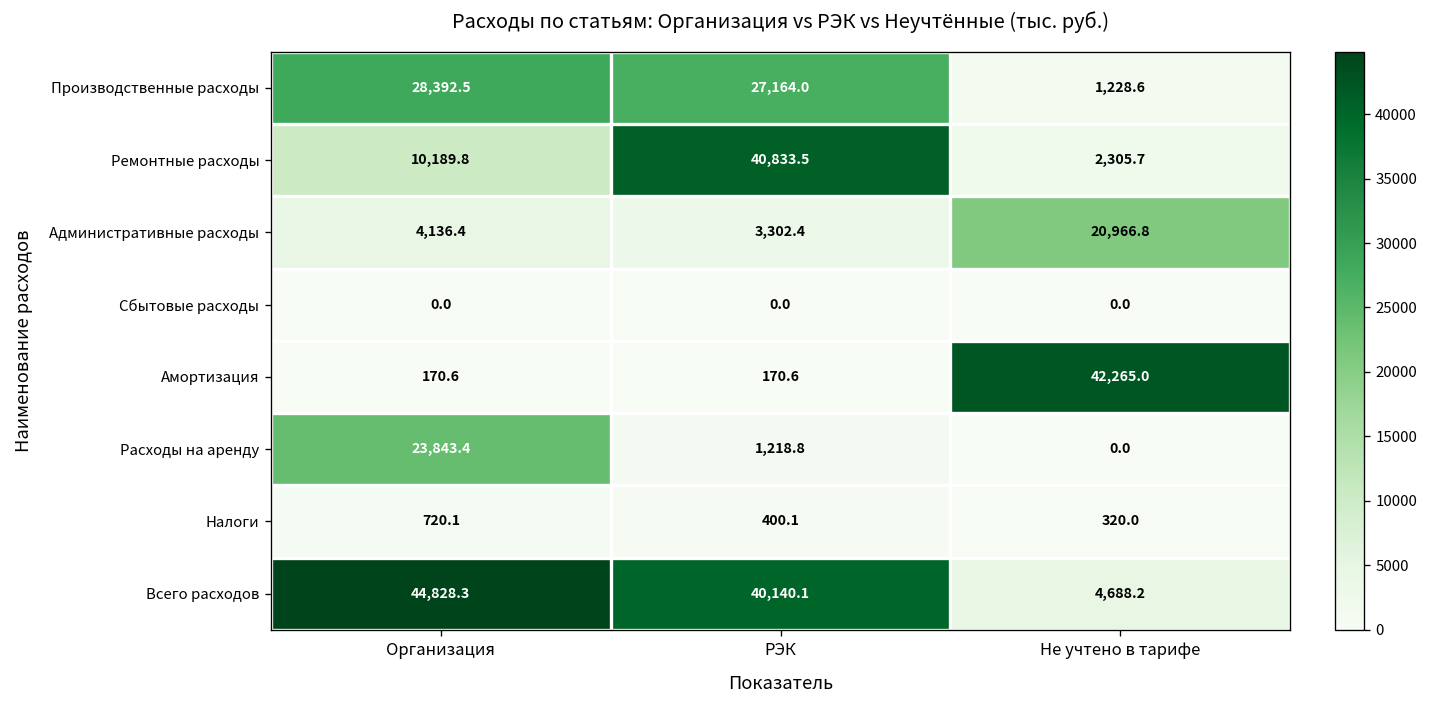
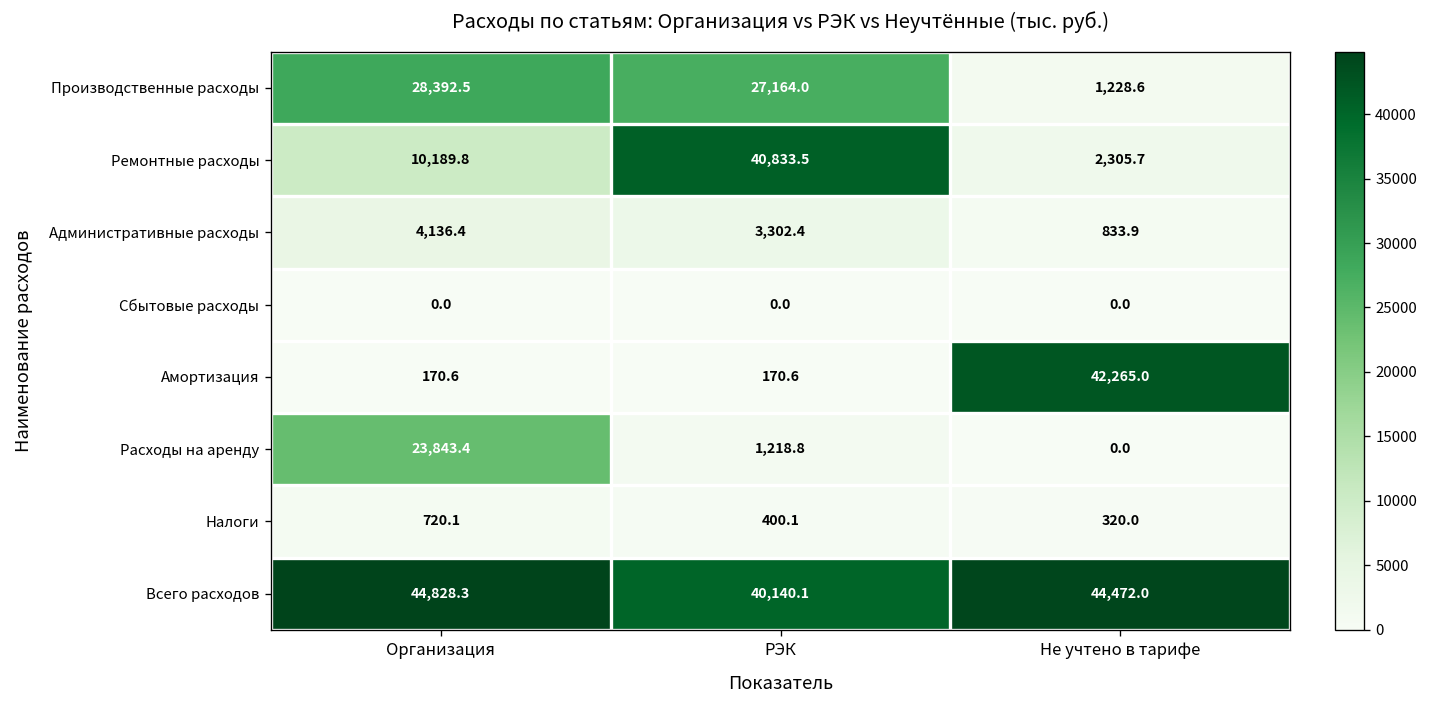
Административные расходы, Не учтено в тарифе: 20,966.8 -> 833.9
Всего расходов, Не учтено в тарифе: 4,688.2 -> 44,472.0
